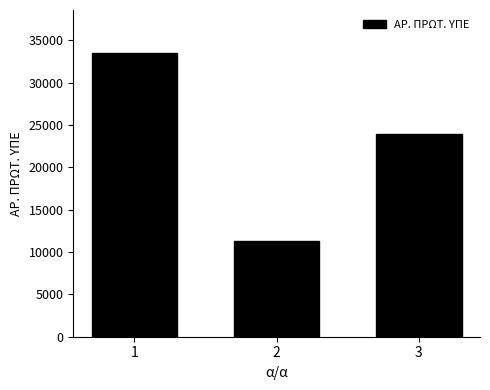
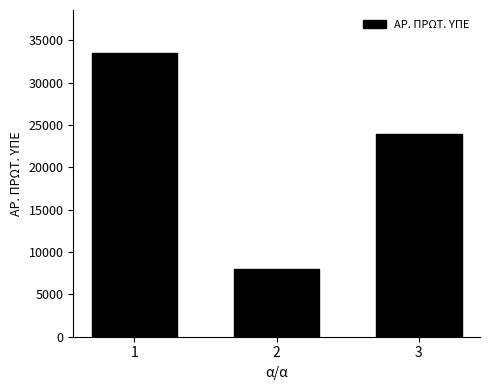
2: 11000 -> 8000
